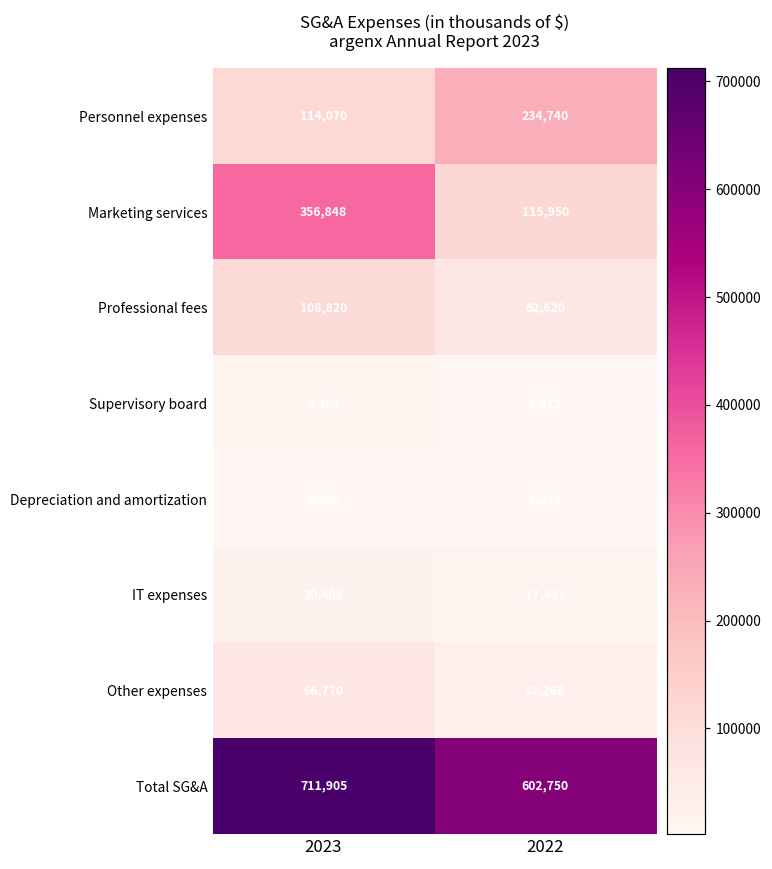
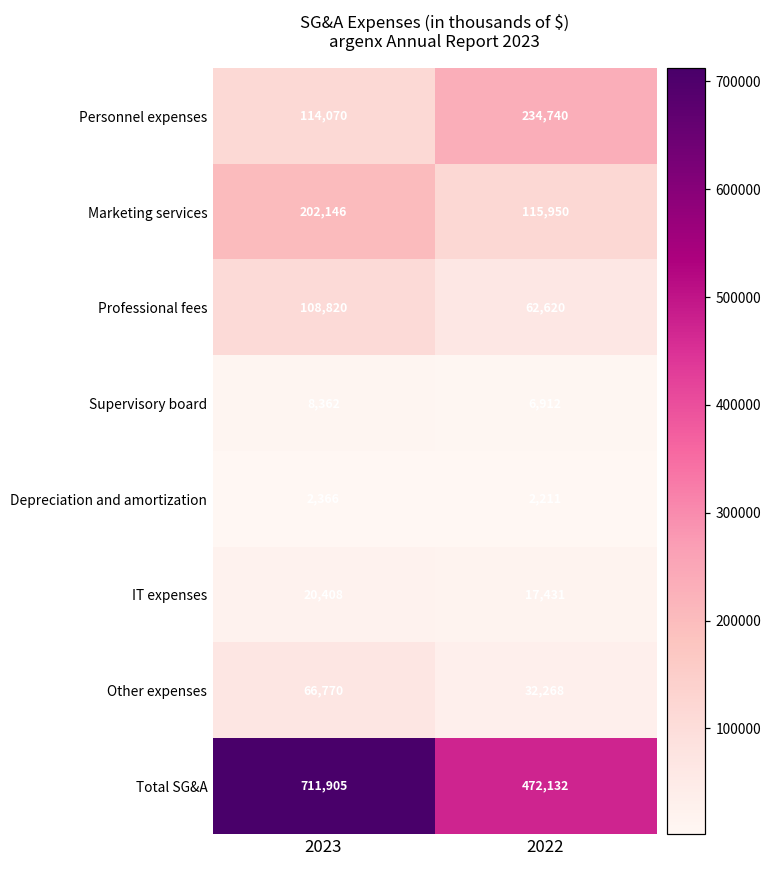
Marketing services, 2023: 356,848 -> 202,146
Total SG&A, 2022: 602,750 -> 472,132
